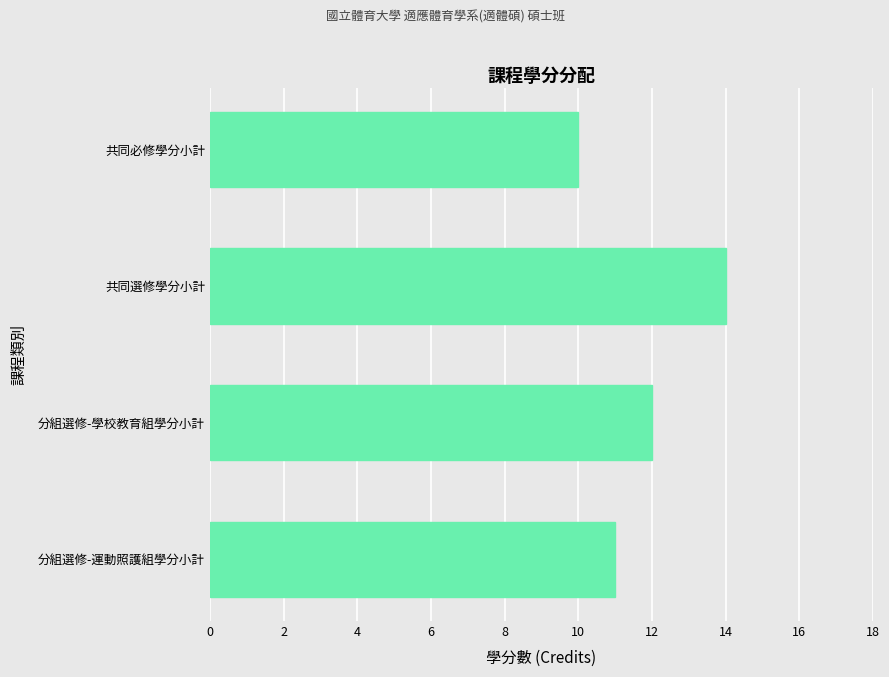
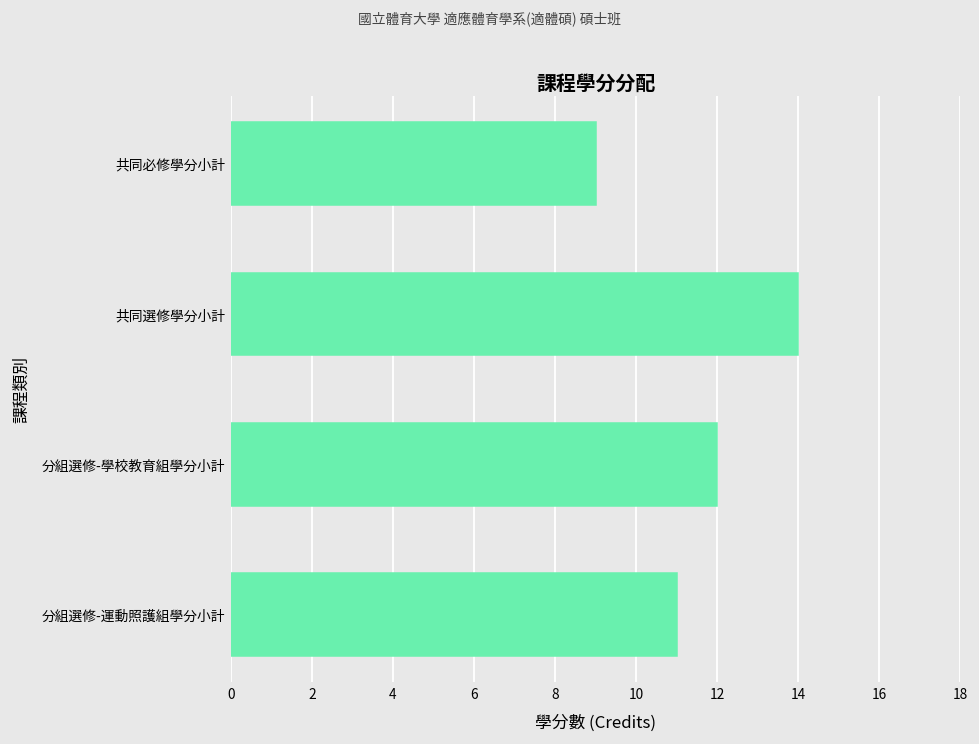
共同必修學分小計: 10 -> 9
